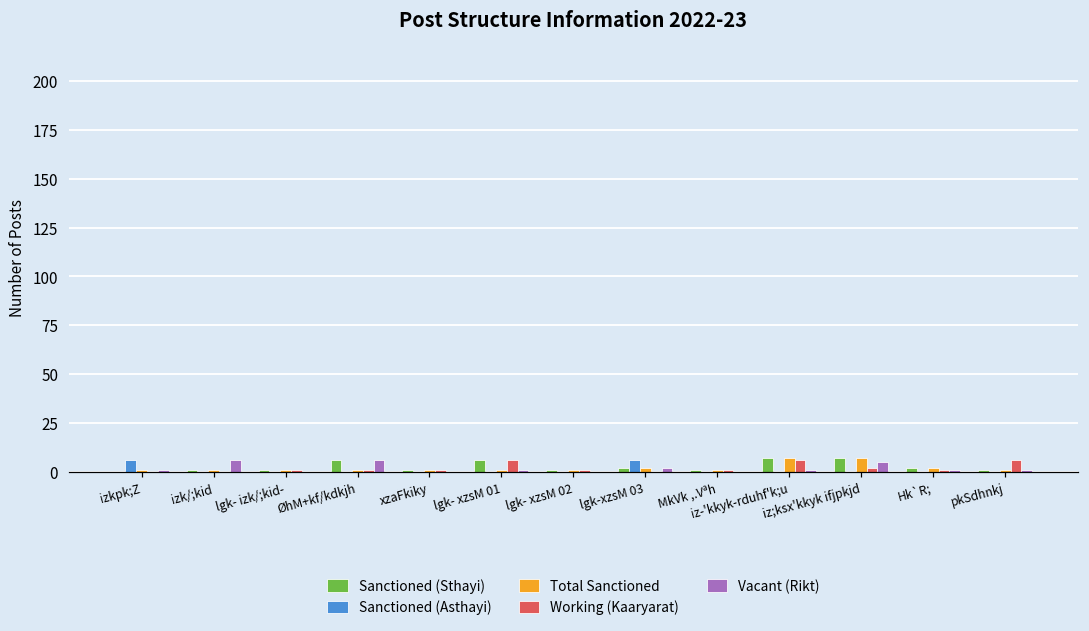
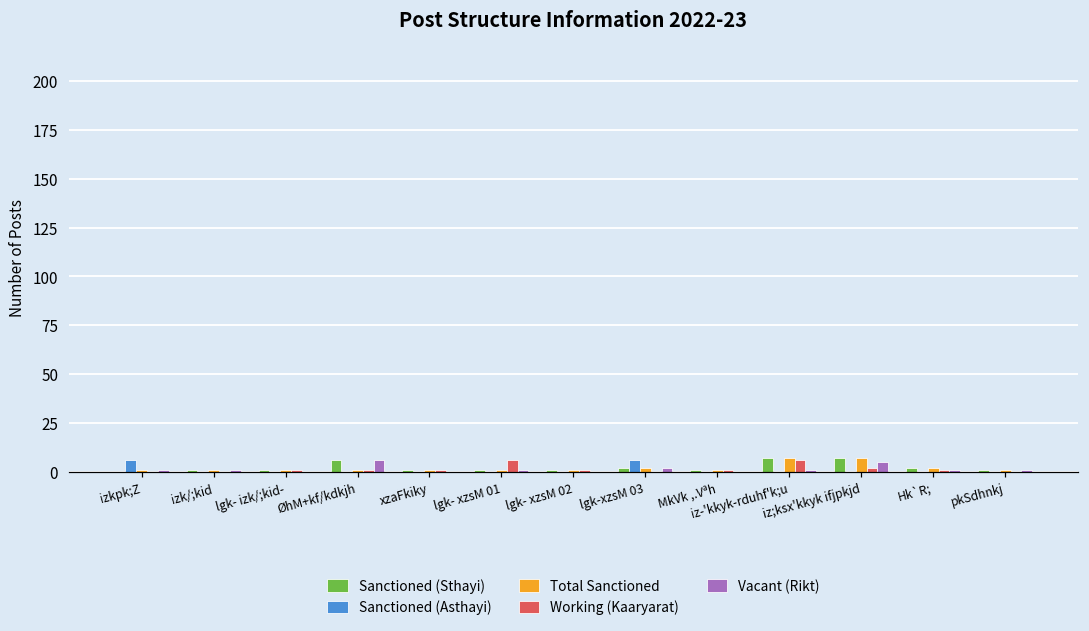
Vacant (Rikt), izk/;kid: 6 -> 1
Sanctioned (Sthayi), lgk- xzsM 01: 6 -> 1
Working (Kaaryarat), pkSdhnkj: 6 -> 0
